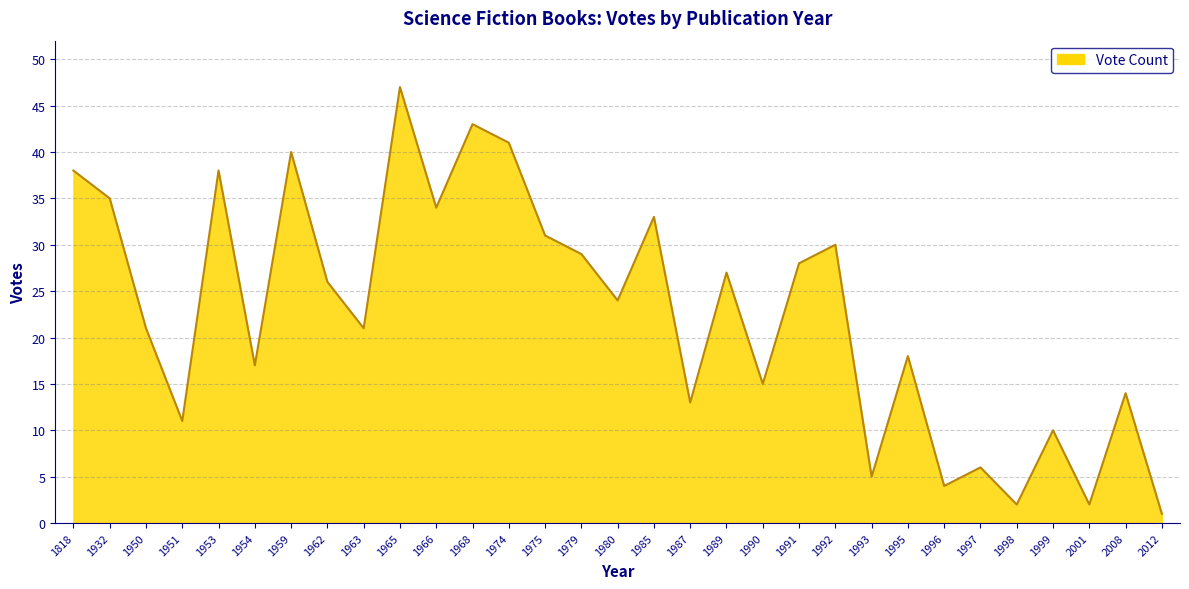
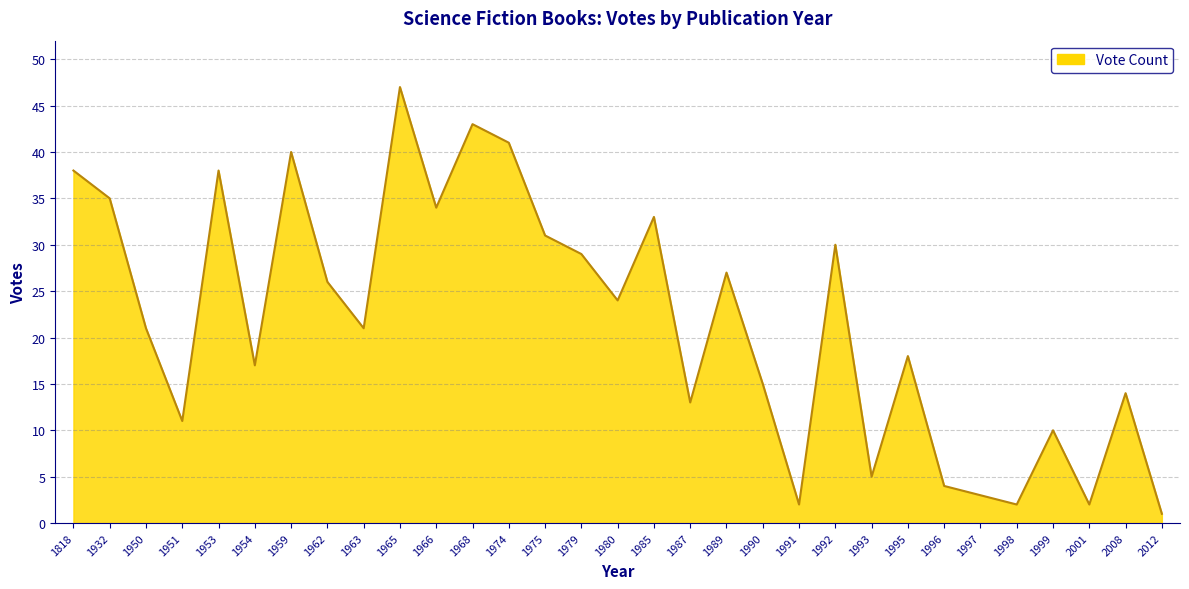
1991: 28 -> 2
1997: 6 -> 3
